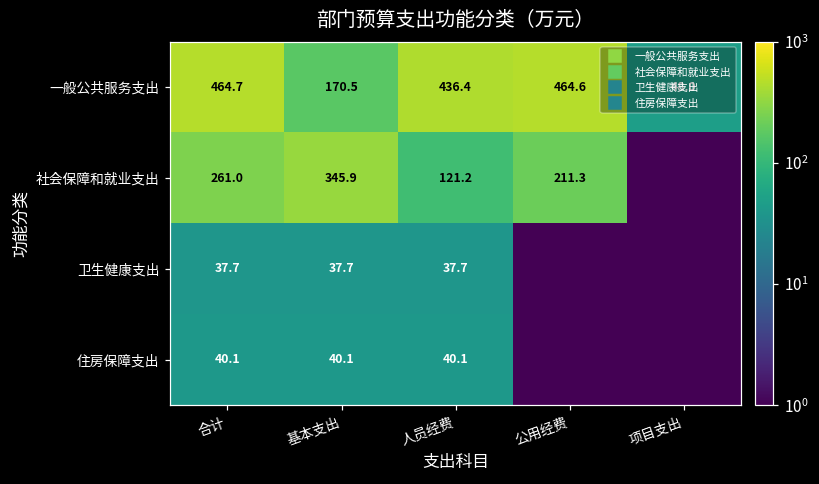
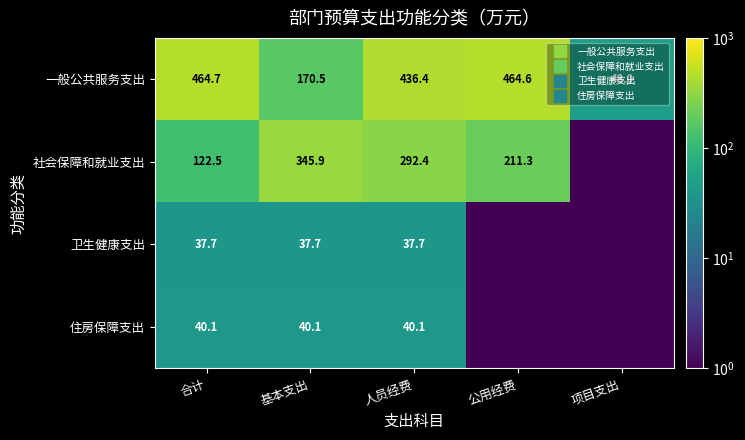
社会保障和就业支出, 合计: 261.0 -> 122.5
社会保障和就业支出, 人员经费: 121.2 -> 292.4
